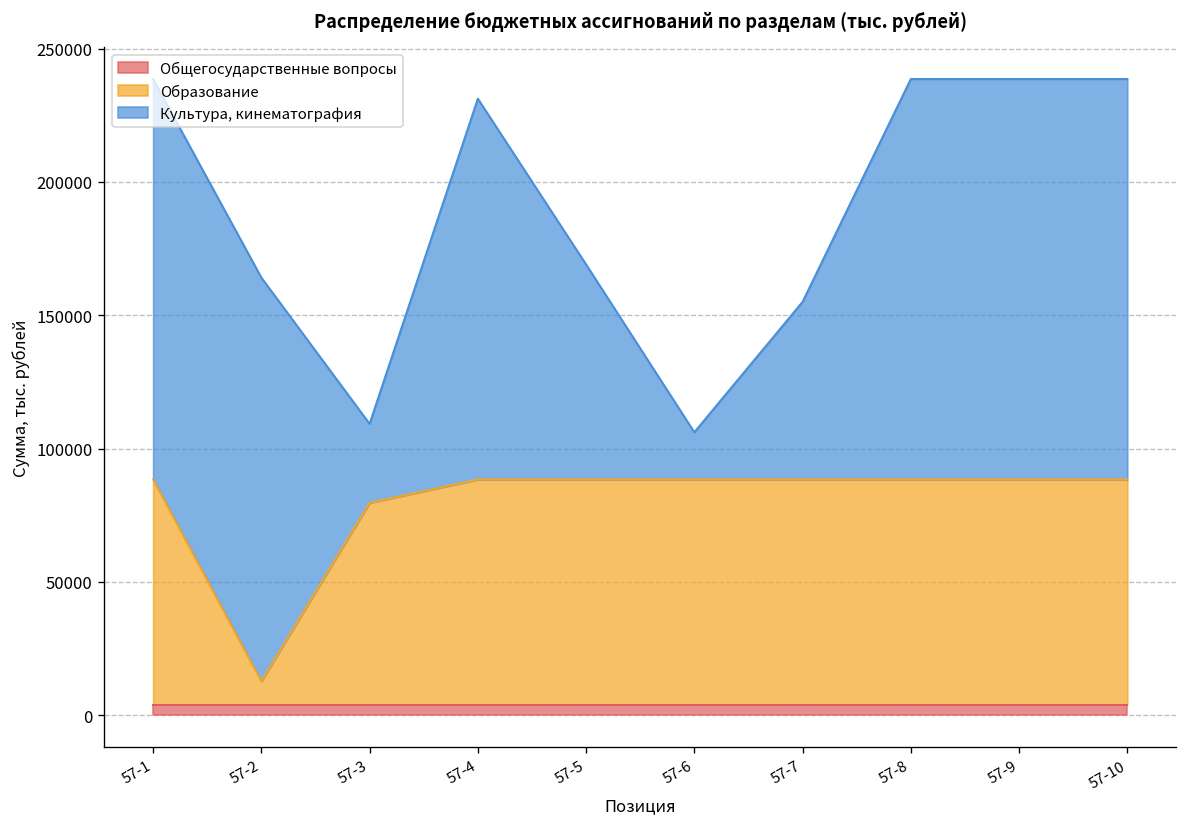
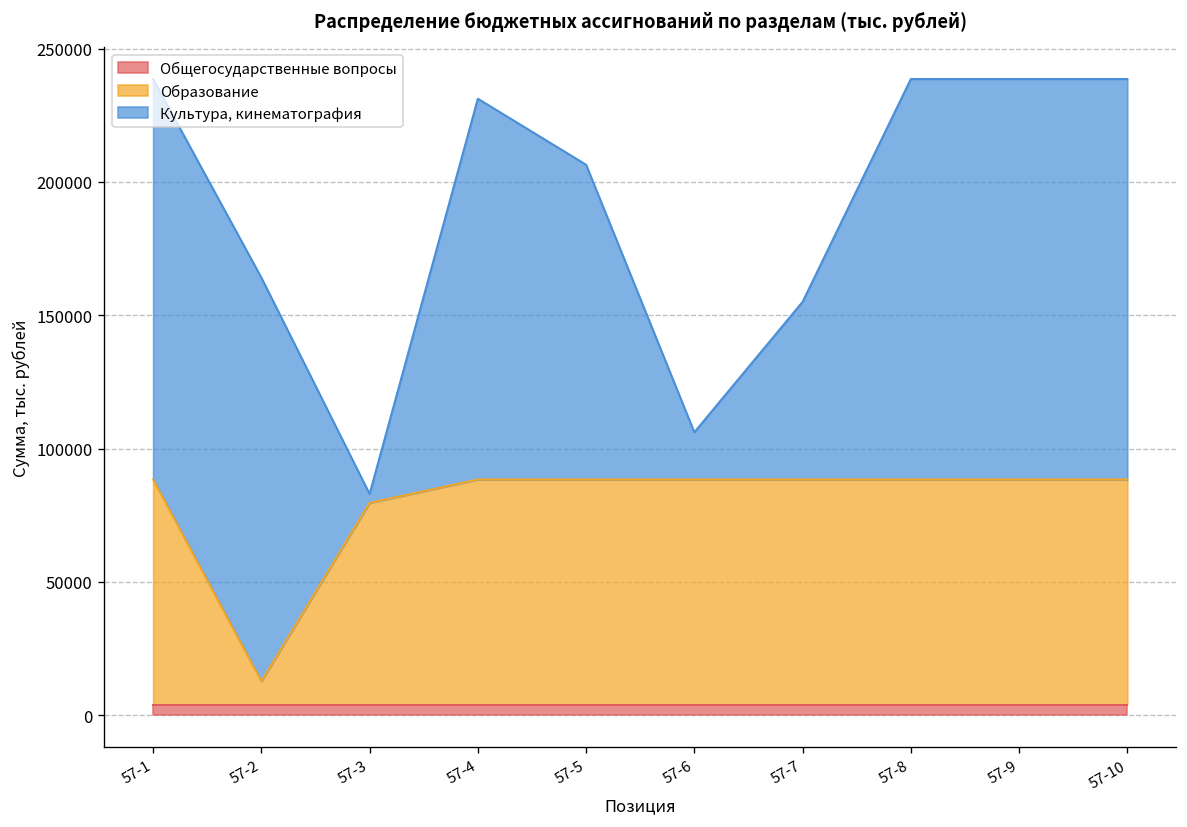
Культура, кинематография, 57-3: 30000 -> 3000
Культура, кинематография, 57-5: 81000 -> 118000
